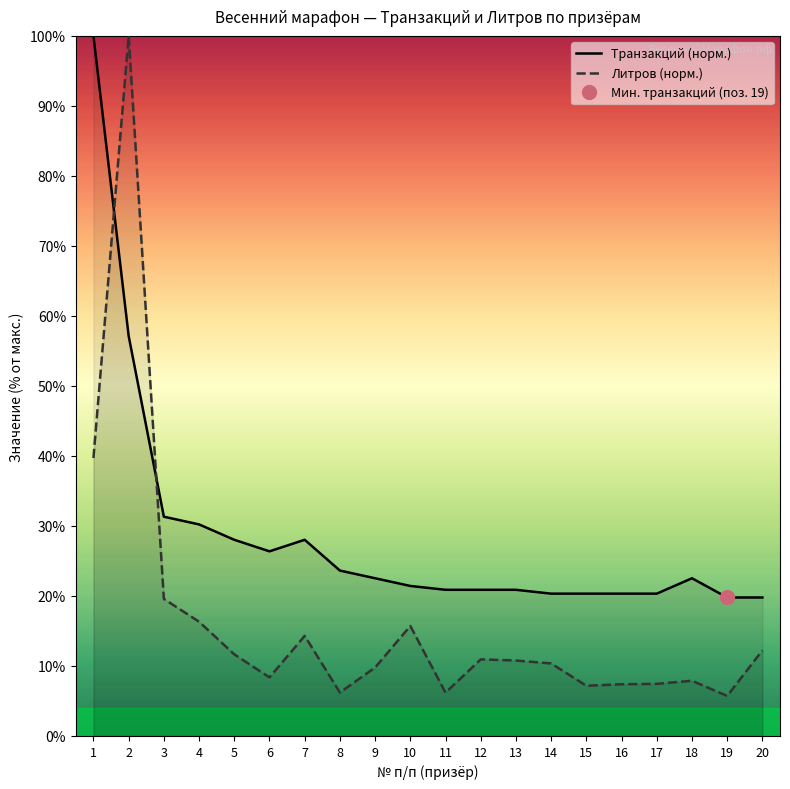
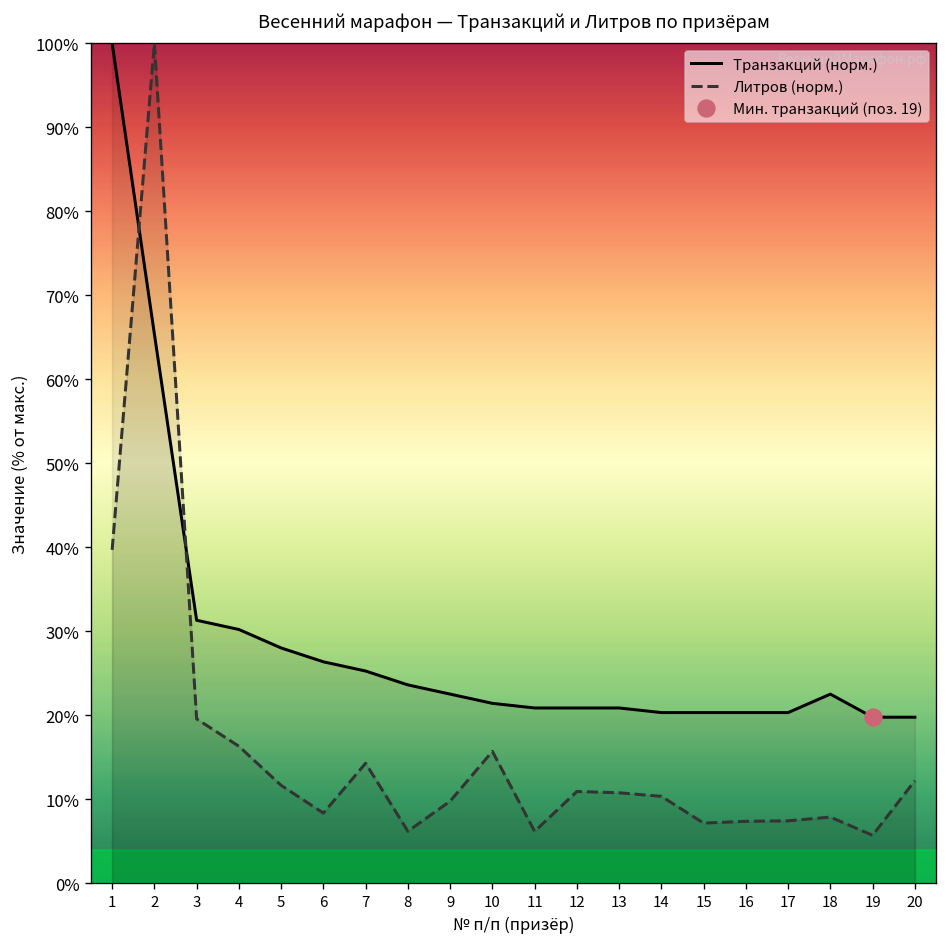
Транзакций (норм.), 2: 57% -> 65%
Транзакций (норм.), 7: 28% -> 25%
